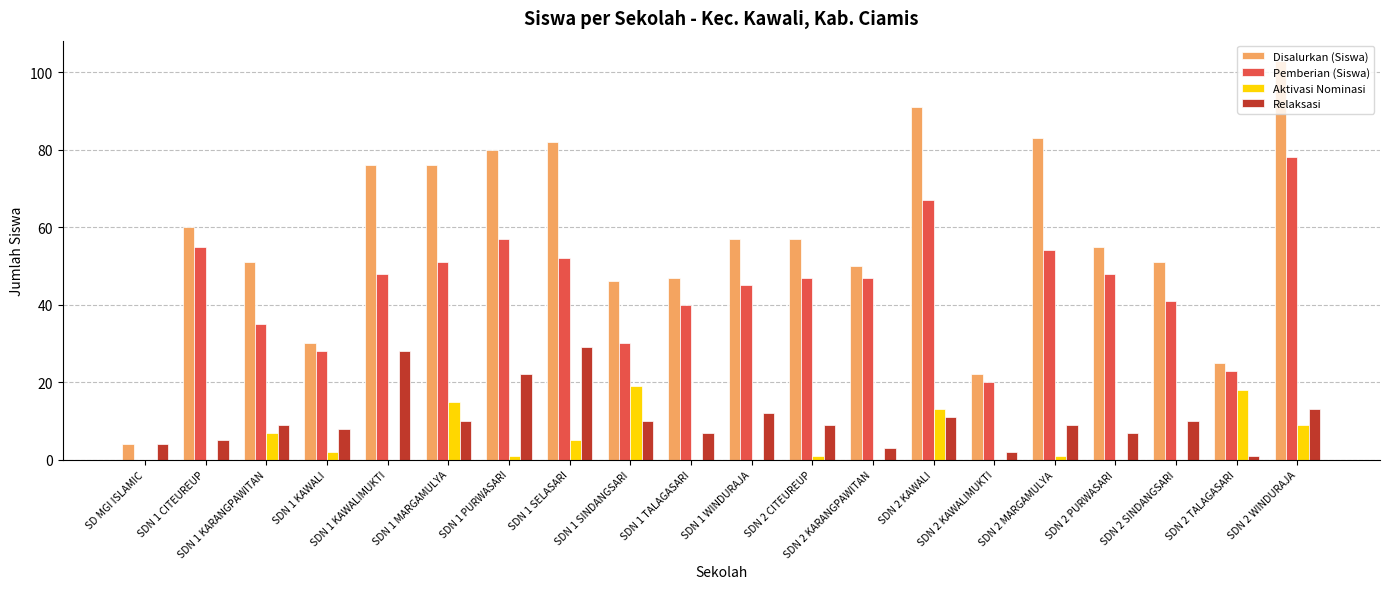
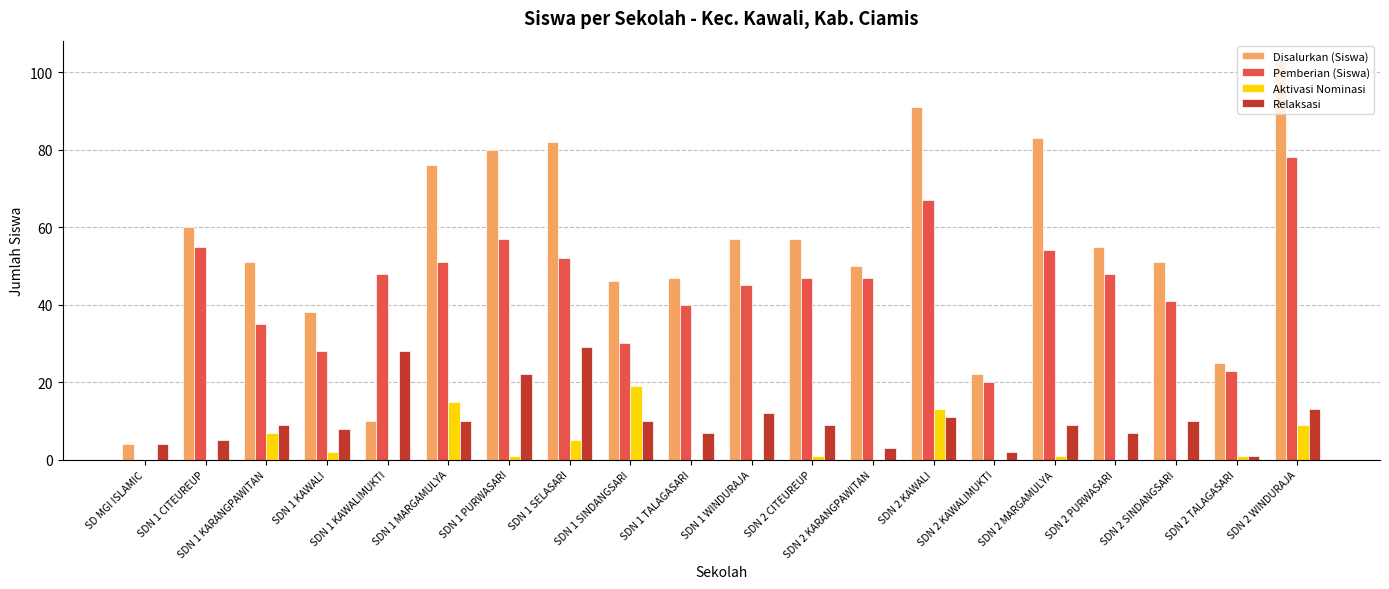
Disalurkan (Siswa), SDN 1 KAWALI: 30 -> 38
Disalurkan (Siswa), SDN 1 KAWALIMUKTI: 76 -> 10
Aktivasi Nominasi, SDN 2 TALAGASARI: 18 -> 1
